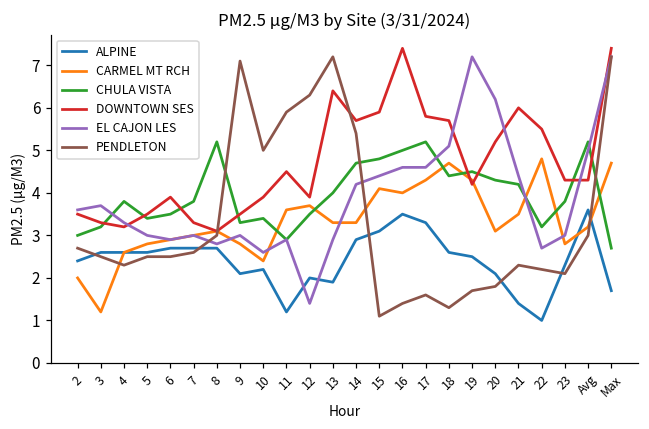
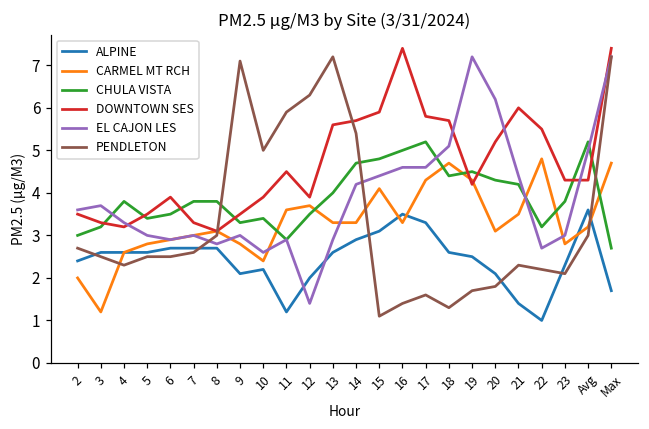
CHULA VISTA, 8: 5.2 -> 3.8
ALPINE, 13: 1.9 -> 2.6
DOWNTOWN SES, 13: 6.4 -> 5.6
CARMEL MT RCH, 16: 4.0 -> 3.3
